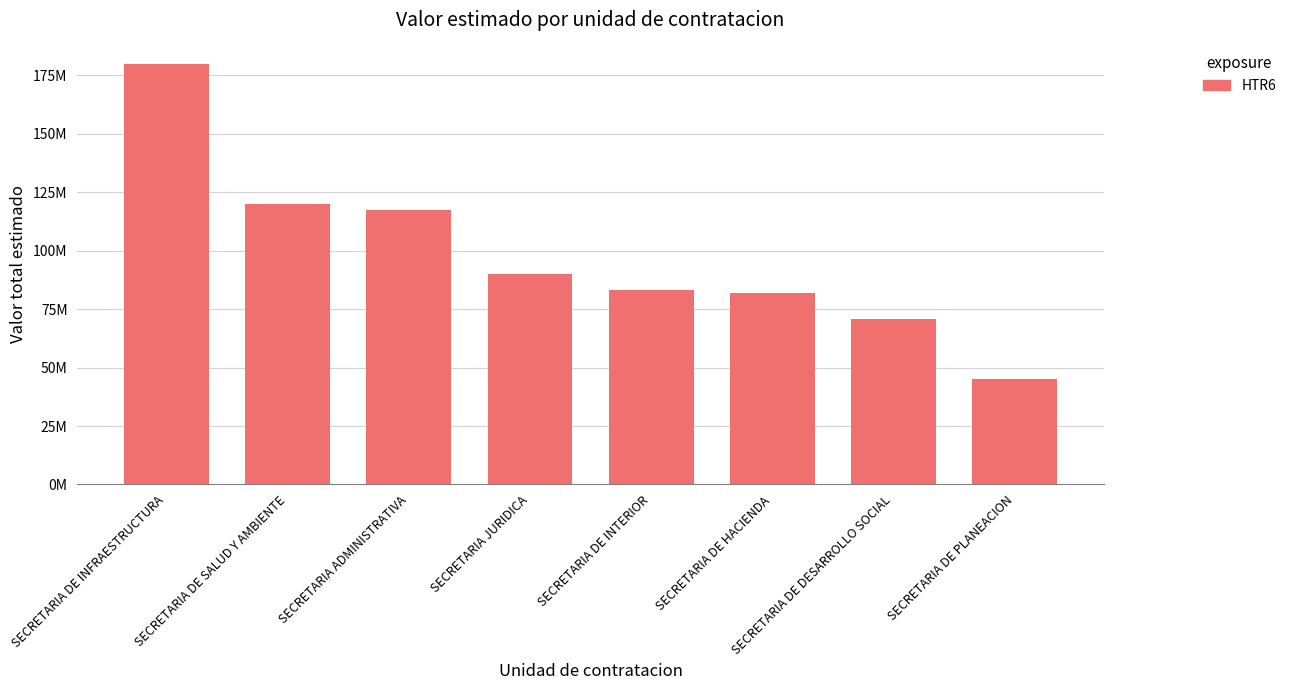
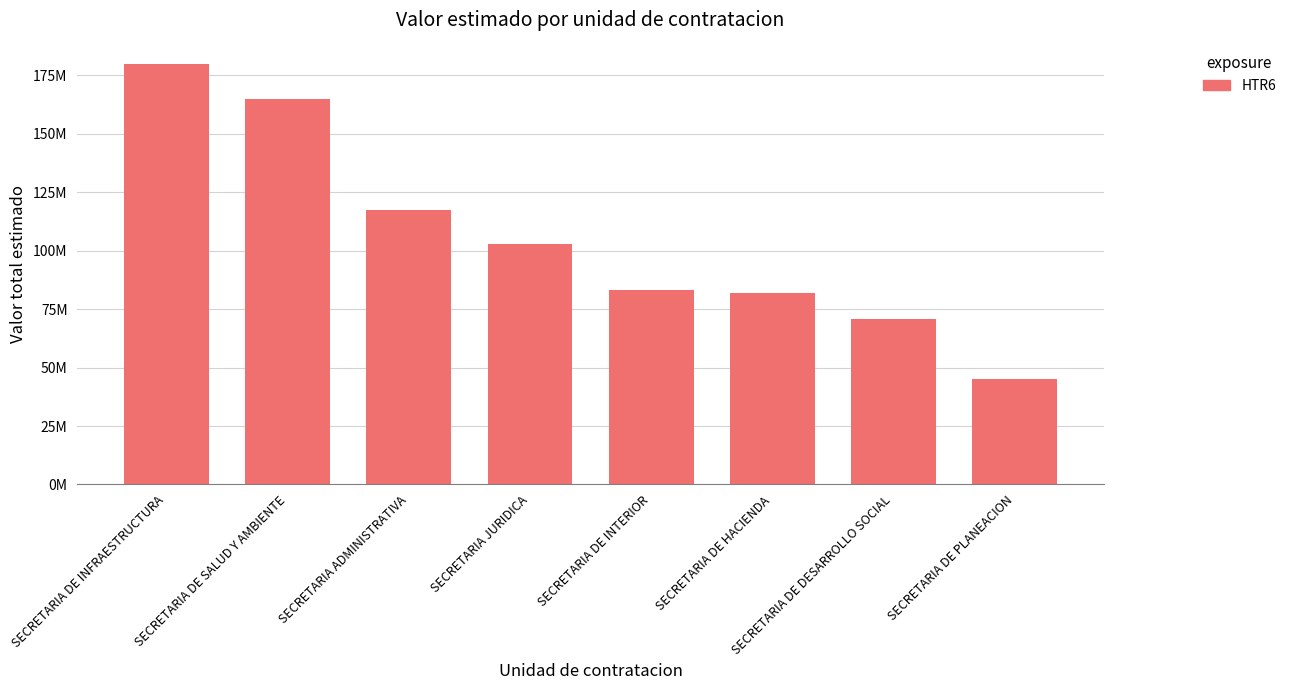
SECRETARIA DE SALUD Y AMBIENTE: 120000000 -> 165000000
SECRETARIA JURIDICA: 90000000 -> 103000000
